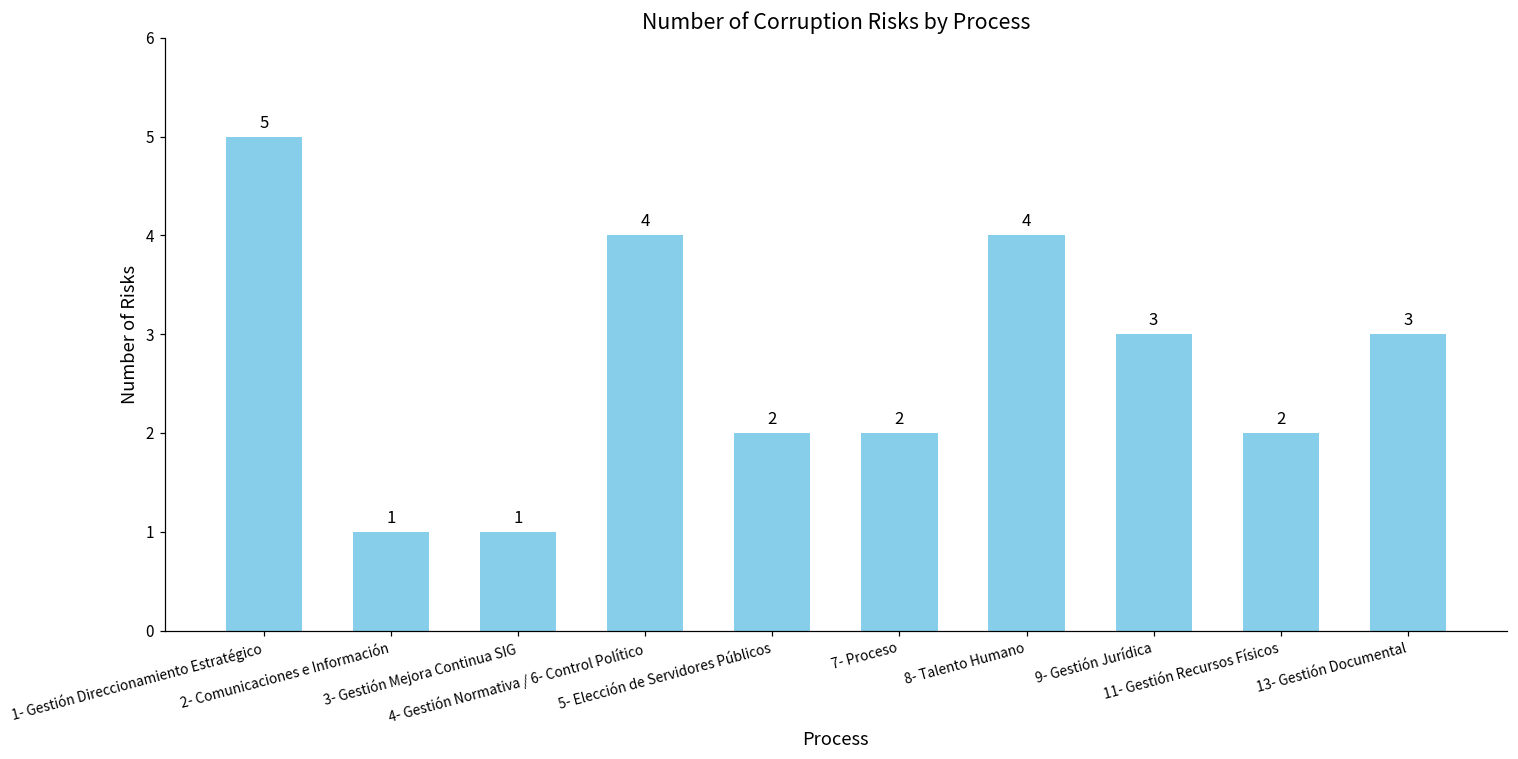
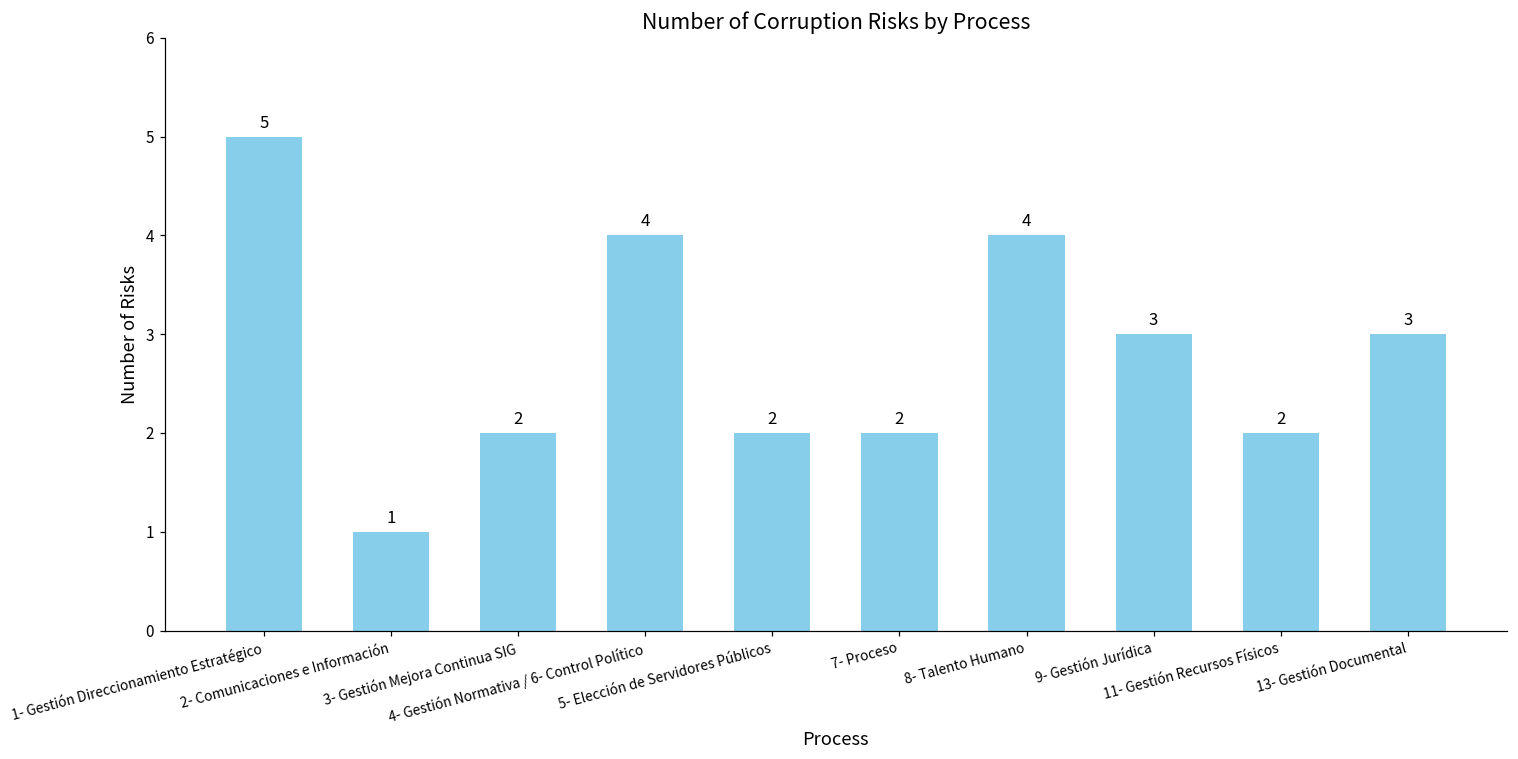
3- Gestión Mejora Continua SIG: 1 -> 2
